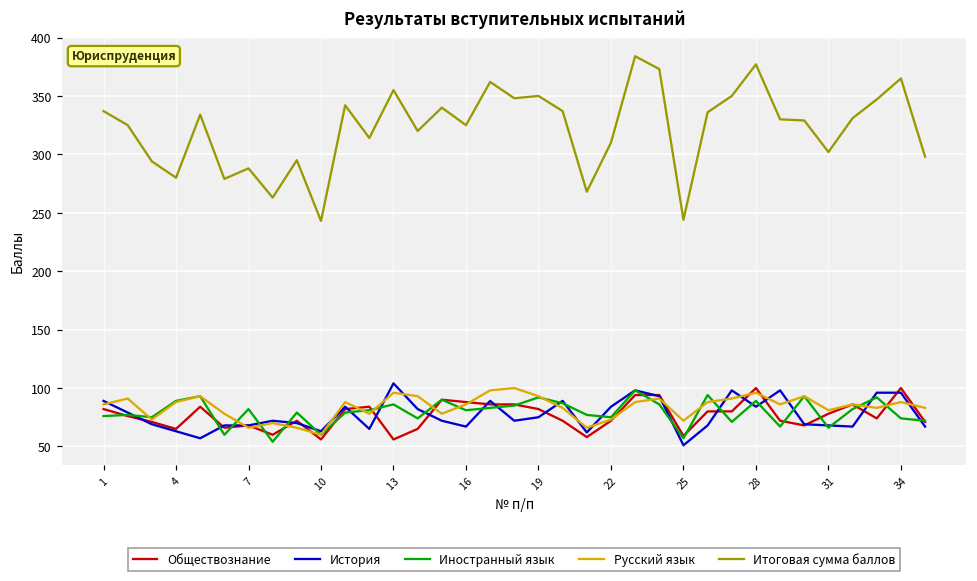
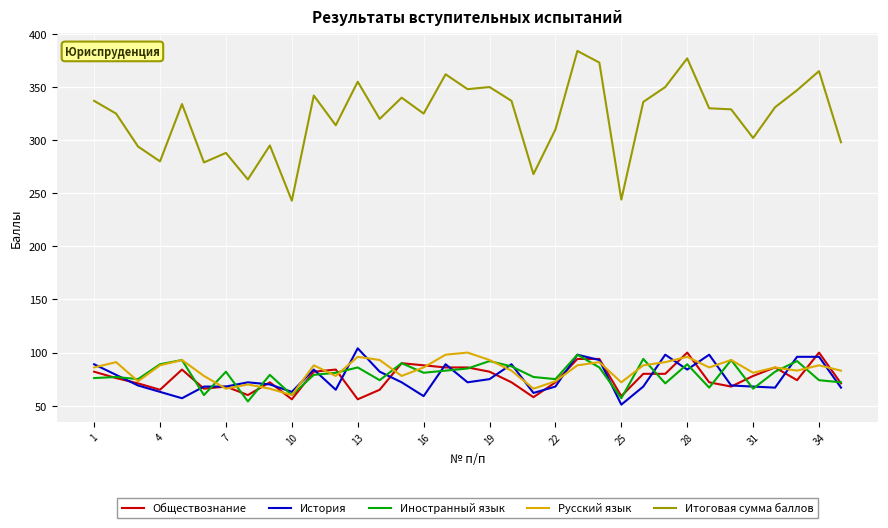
История, 16: 67 -> 59
История, 22: 84 -> 68
